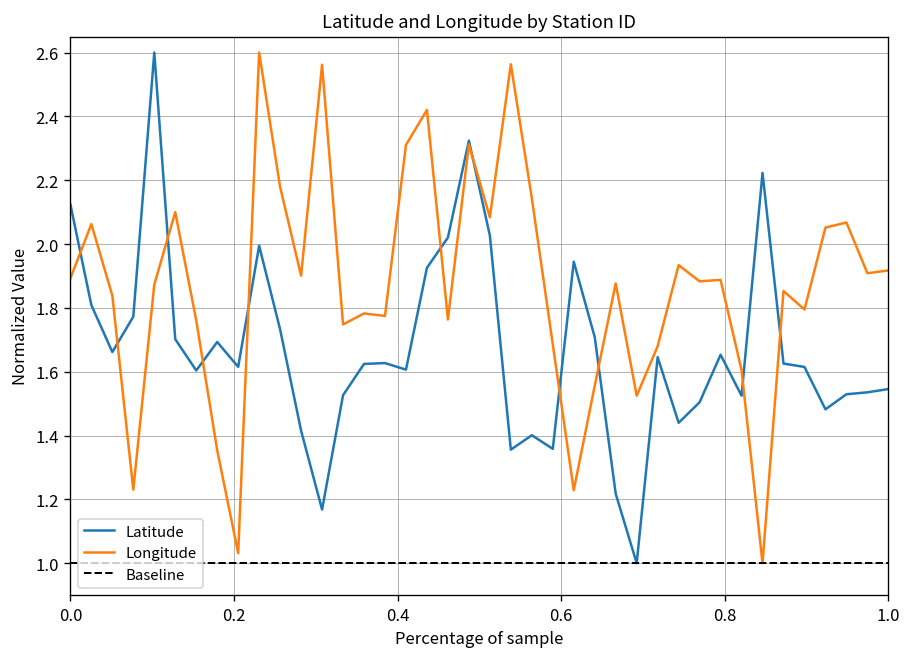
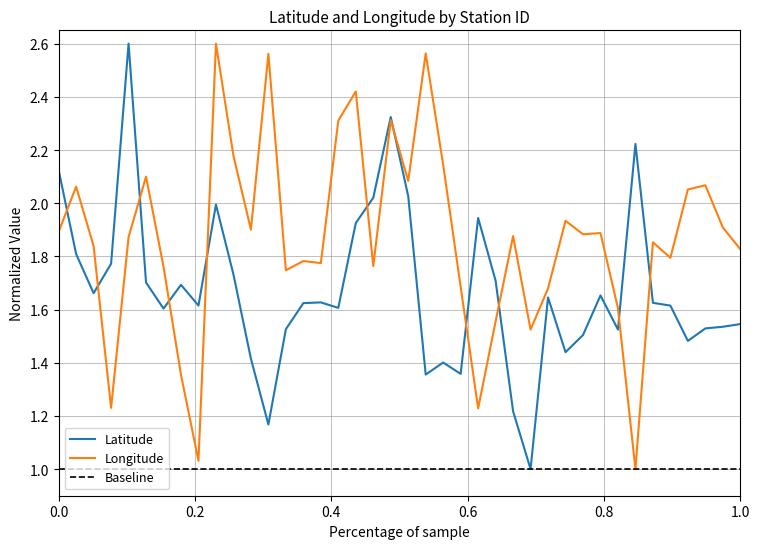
Longitude, 1.0: 1.92 -> 1.83
